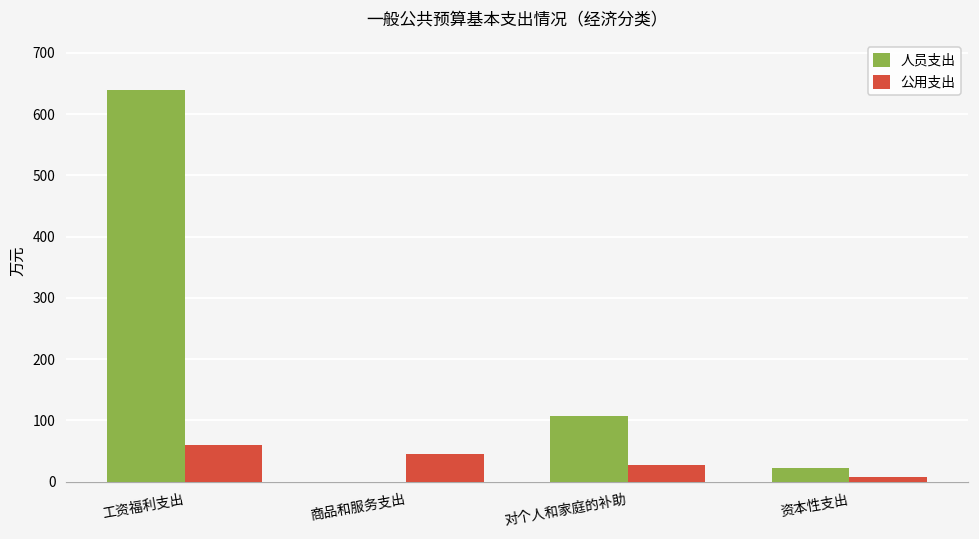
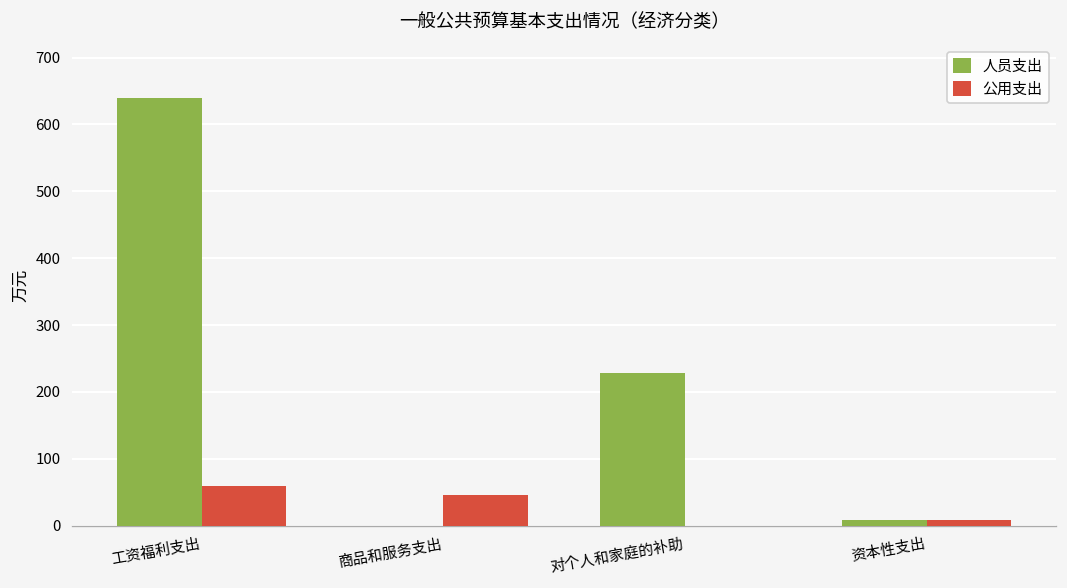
人员支出, 对个人和家庭的补助: 110 -> 230
公用支出, 对个人和家庭的补助: 30 -> 0
人员支出, 资本性支出: 20 -> 10
